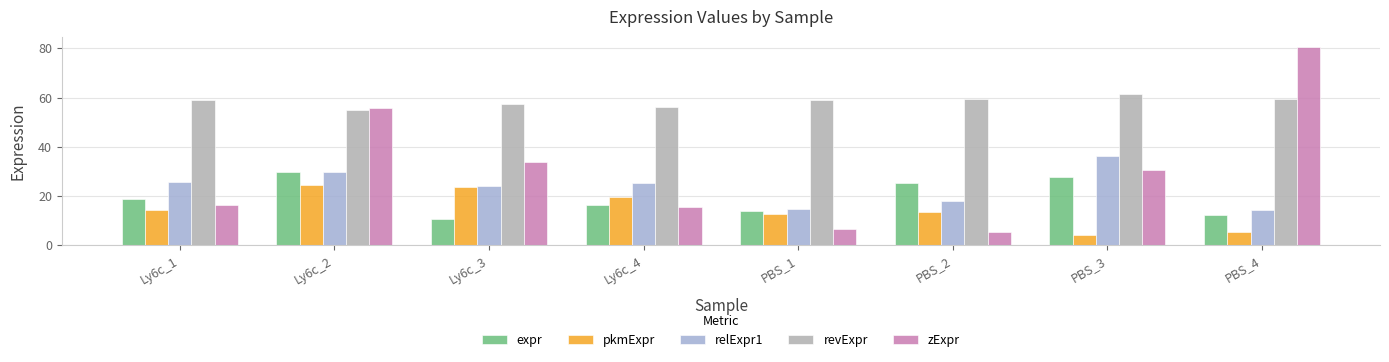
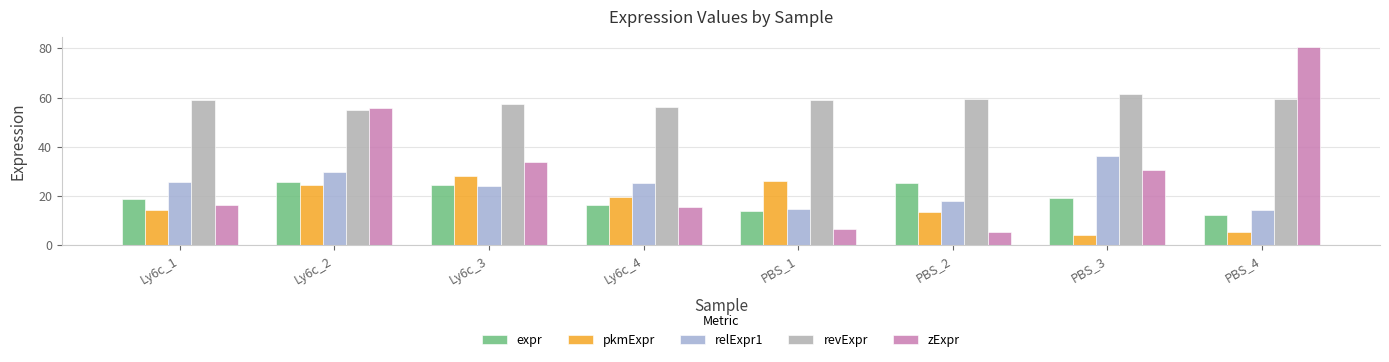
expr, Ly6c_2: 30 -> 26
expr, Ly6c_3: 11 -> 24
pkmExpr, Ly6c_3: 24 -> 28
pkmExpr, PBS_1: 13 -> 26
expr, PBS_3: 28 -> 19
